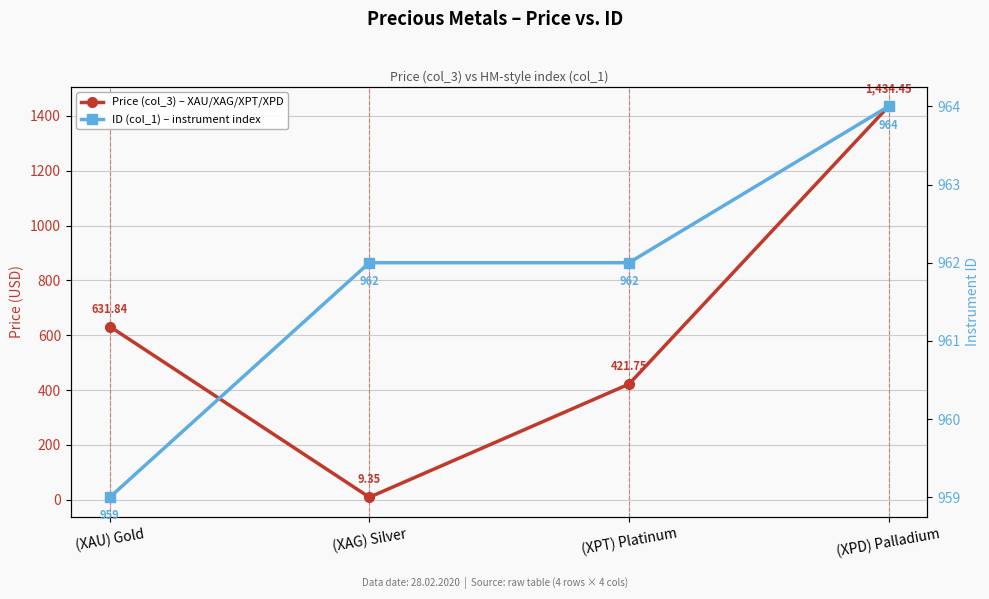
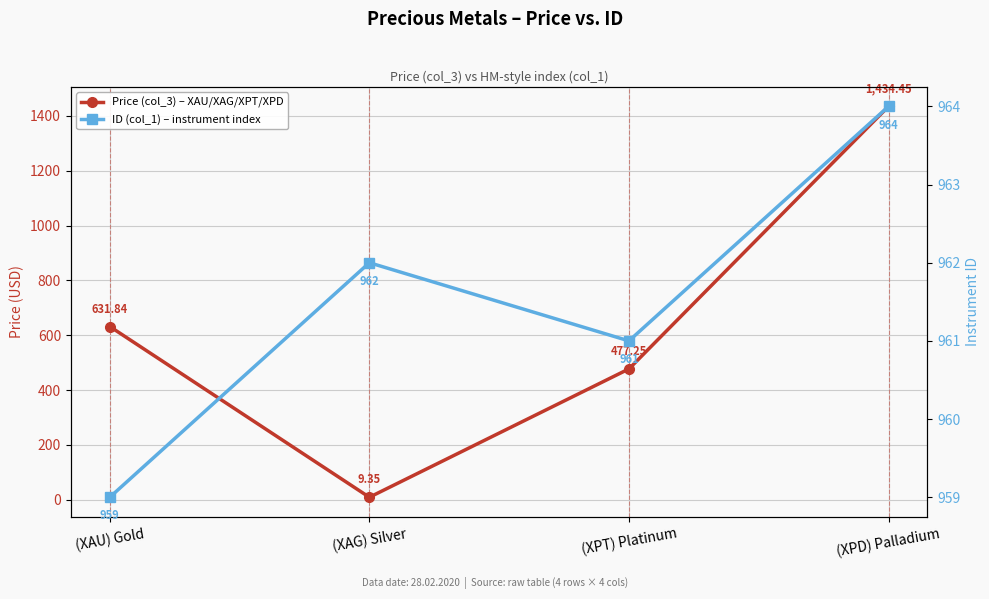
Price (col_3) – XAU/XAG/XPT/XPD, (XPT) Platinum: 421.75 -> 477.25
ID (col_1) – instrument index, (XPT) Platinum: 962 -> 961
